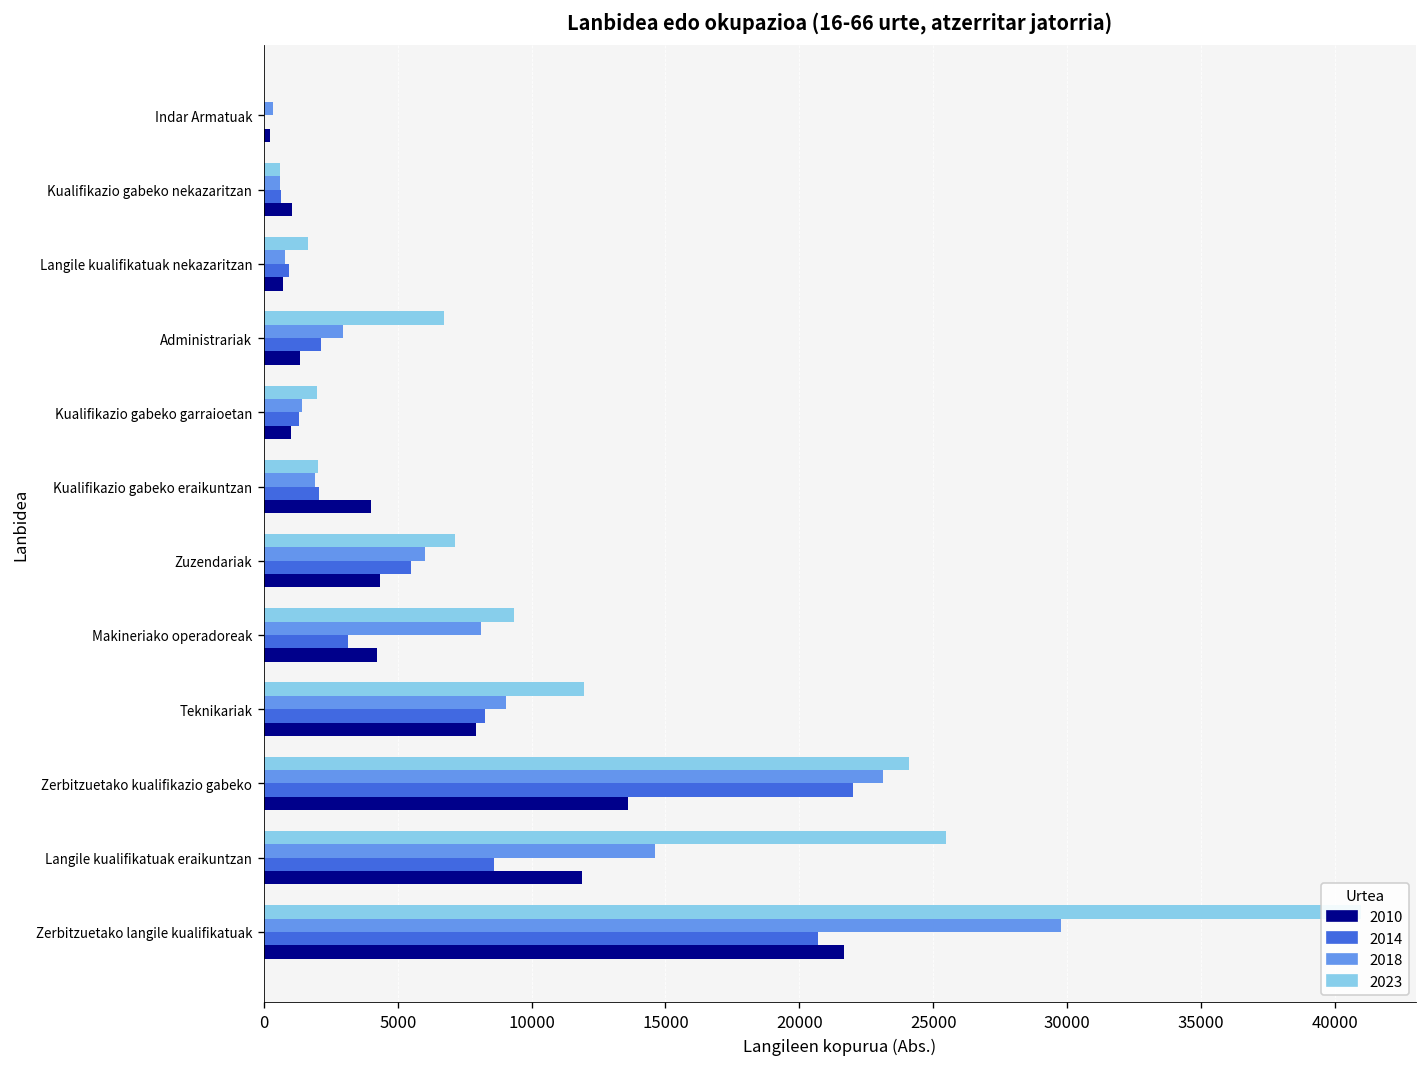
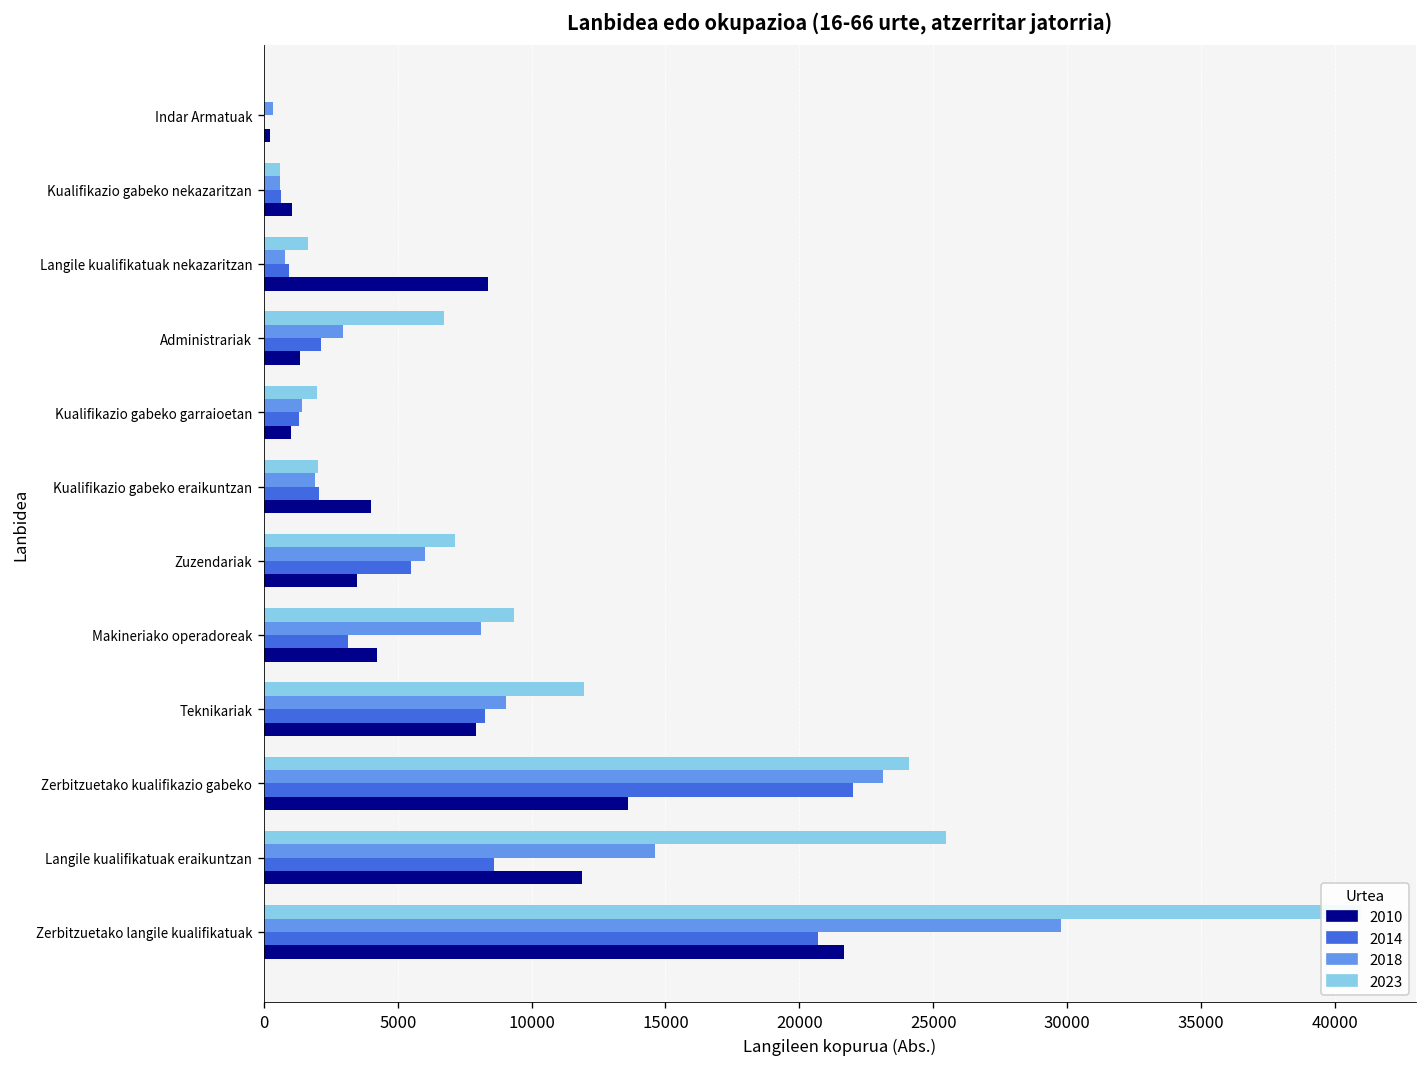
2010, Langile kualifikatuak nekazaritzan: 700 -> 8400
2010, Zuzendariak: 4300 -> 3500
